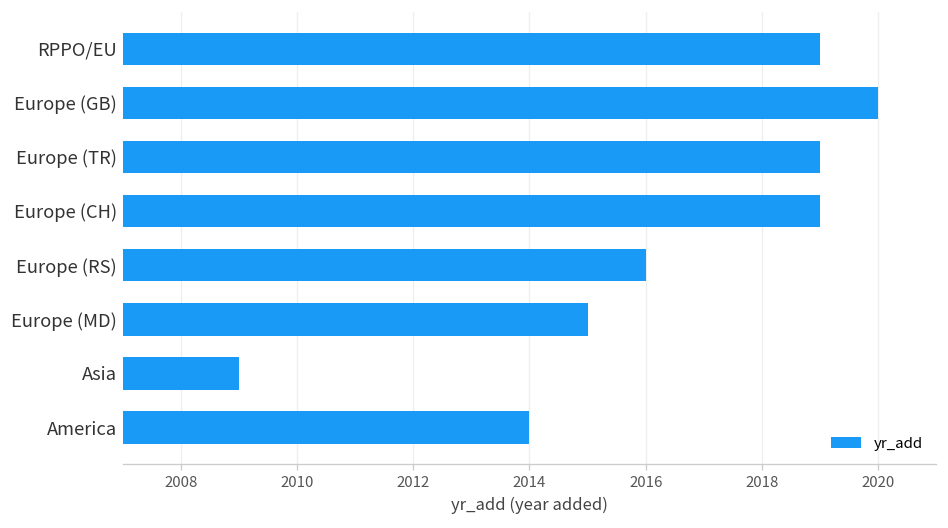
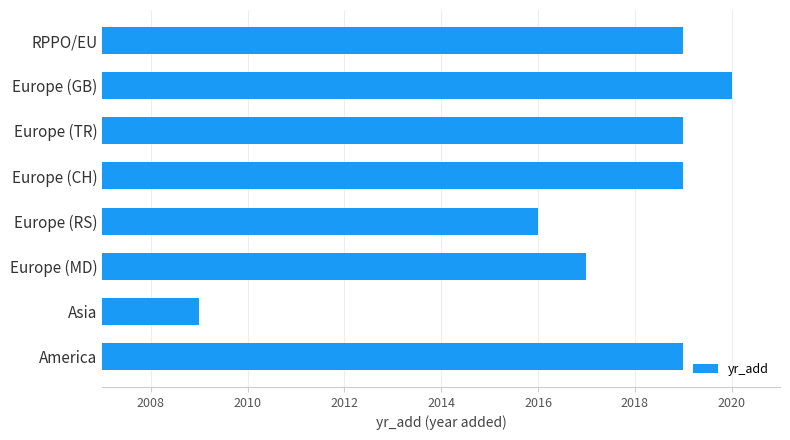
Europe (MD): 2015 -> 2017
America: 2014 -> 2019
